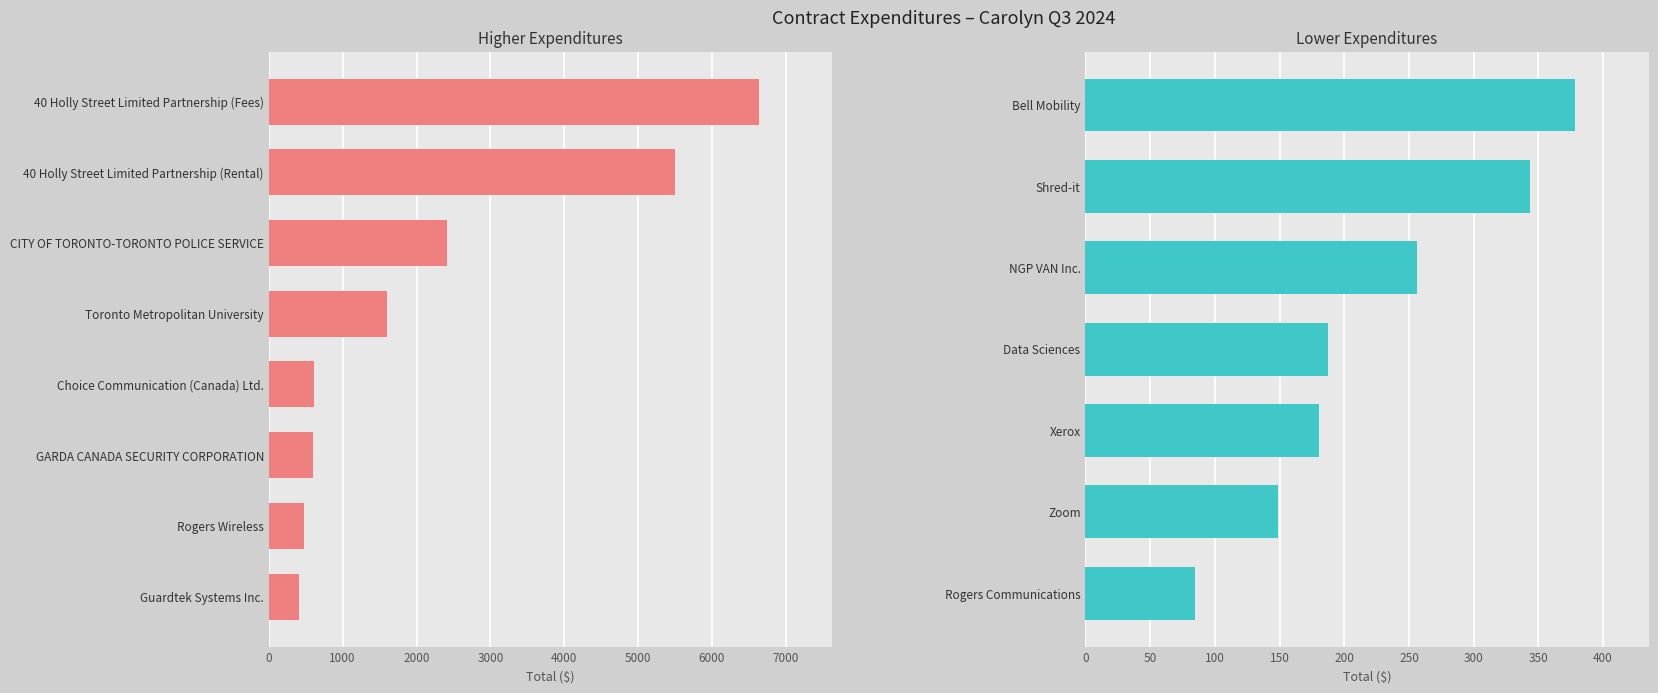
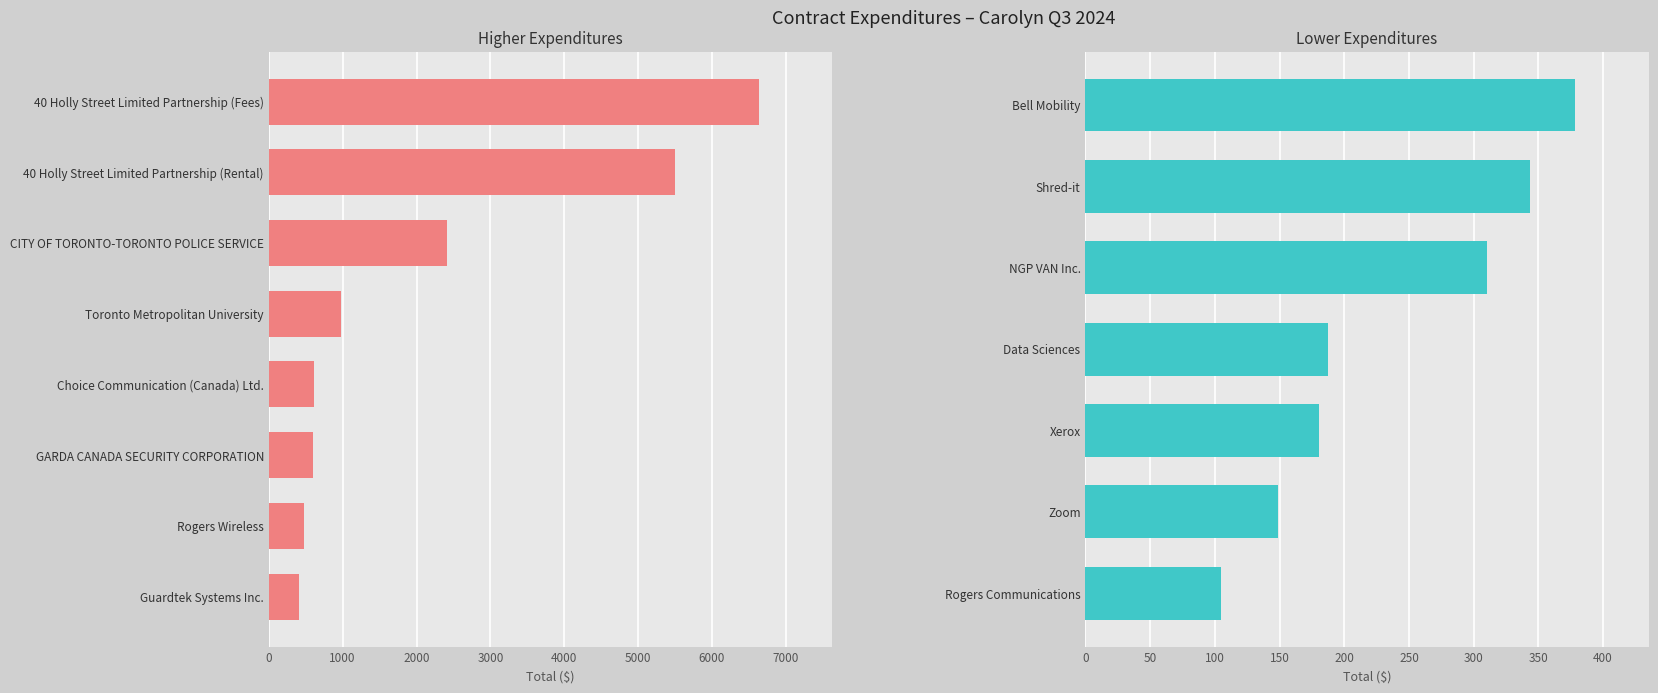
Higher Expenditures, Toronto Metropolitan University: 1600 -> 1000
Lower Expenditures, NGP VAN Inc.: 256 -> 310
Lower Expenditures, Rogers Communications: 85 -> 105
